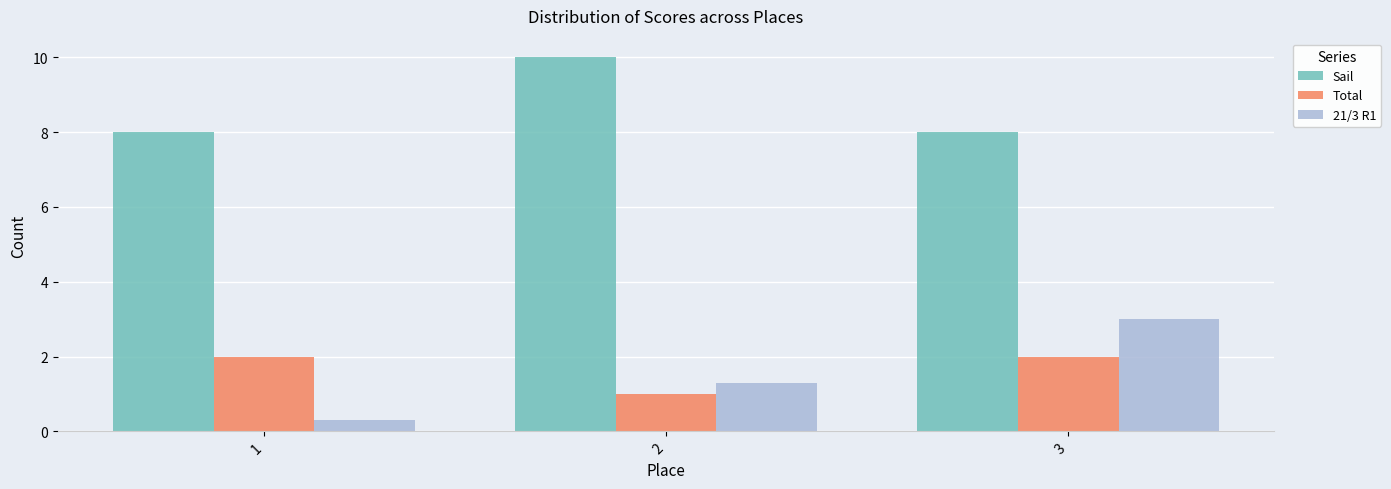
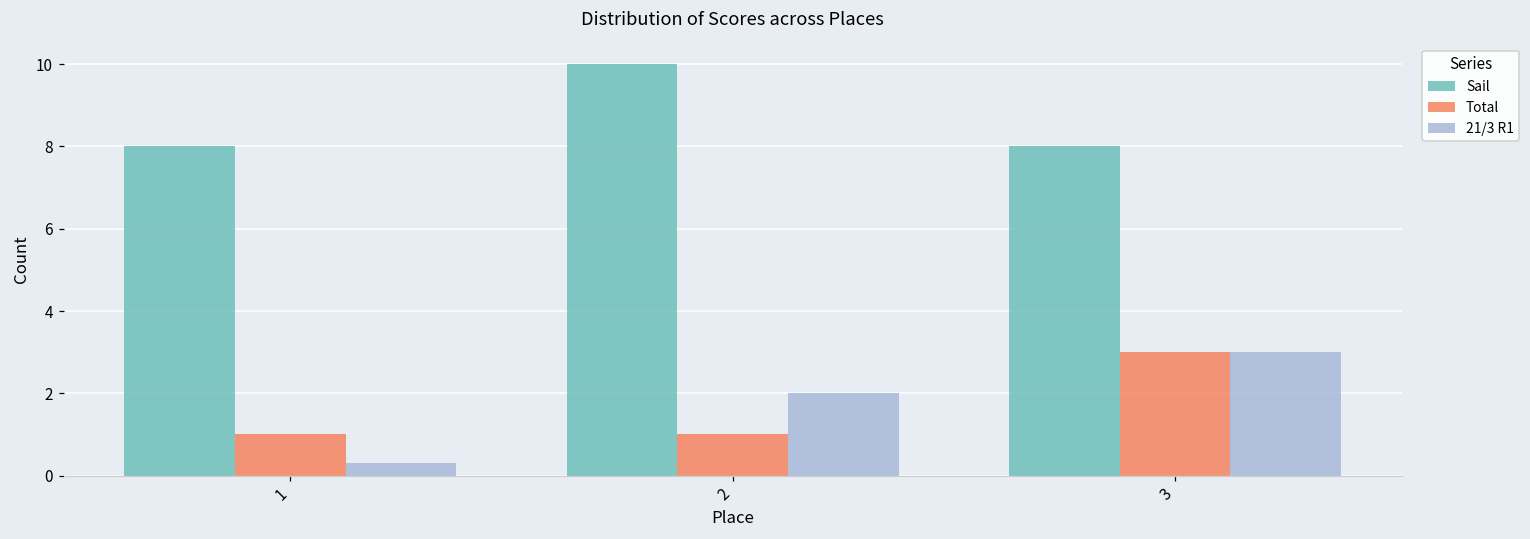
Total, 1: 2 -> 1
21/3 R1, 2: 1.3 -> 2.0
Total, 3: 2 -> 3
